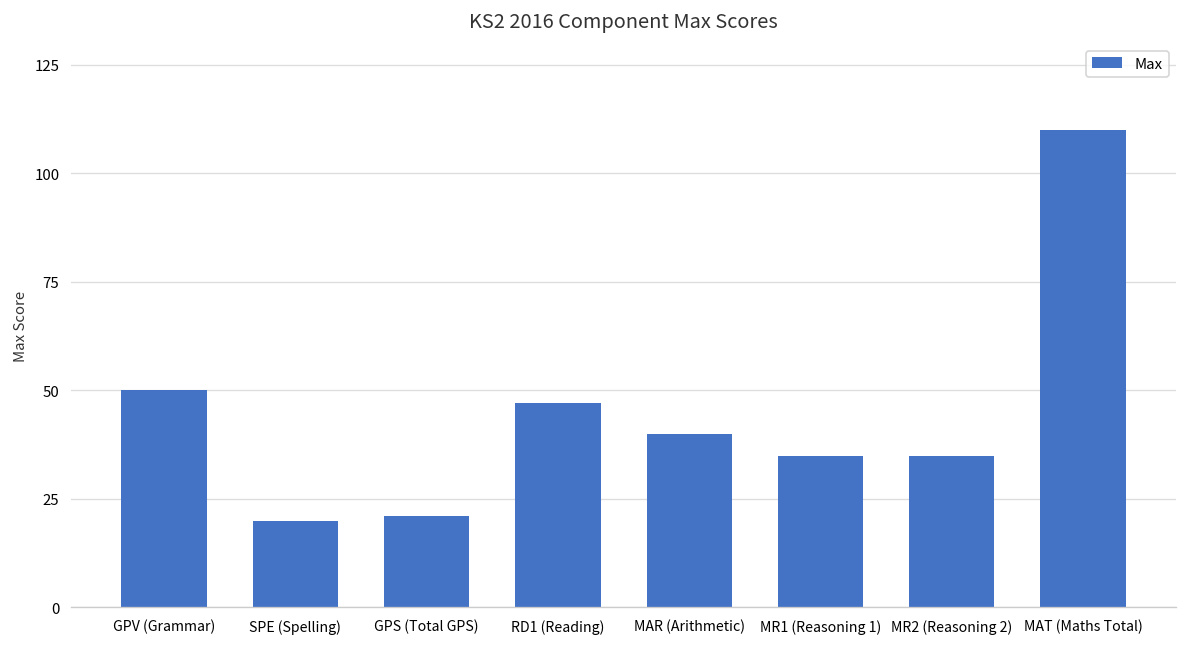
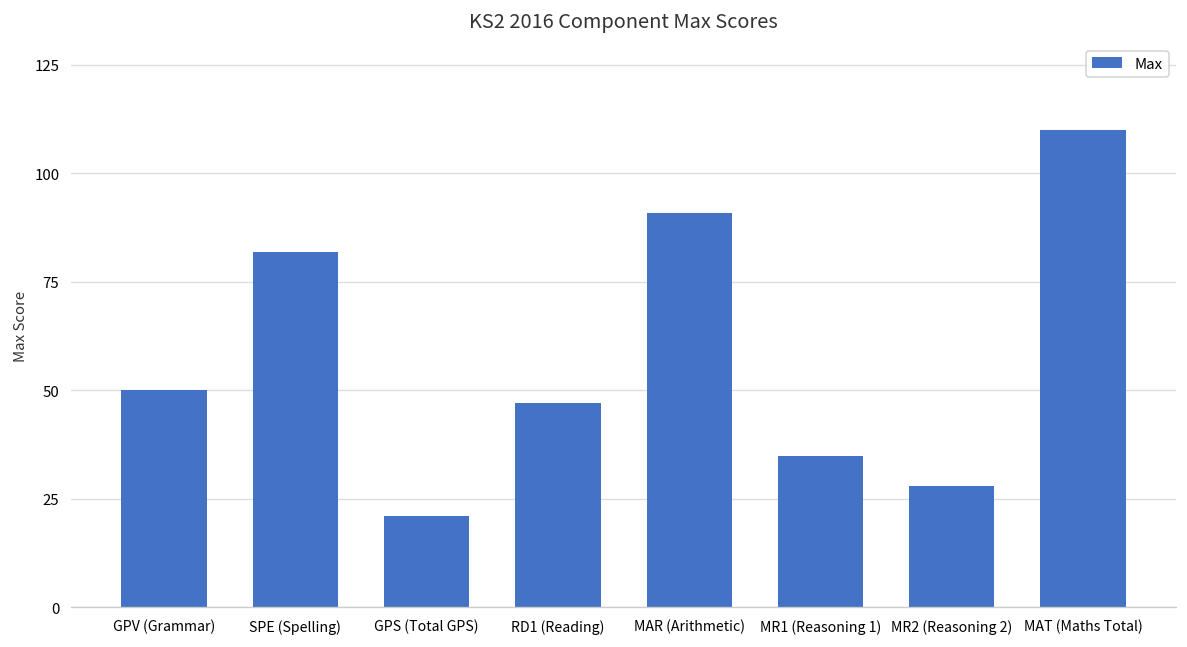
SPE (Spelling): 20 -> 82
MAR (Arithmetic): 40 -> 91
MR2 (Reasoning 2): 35 -> 28
